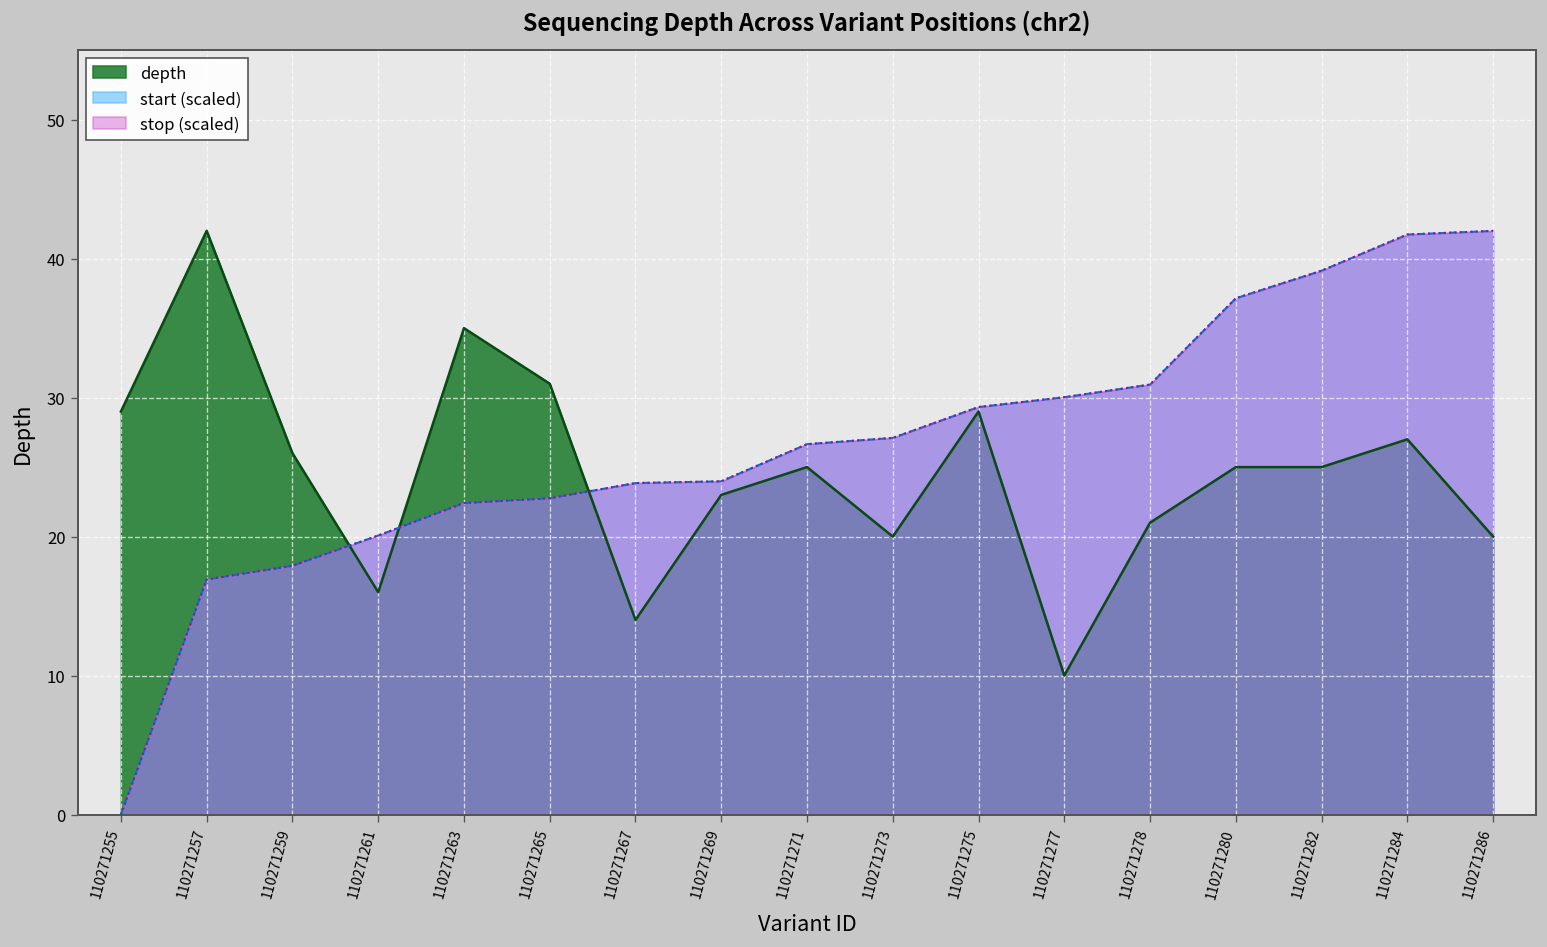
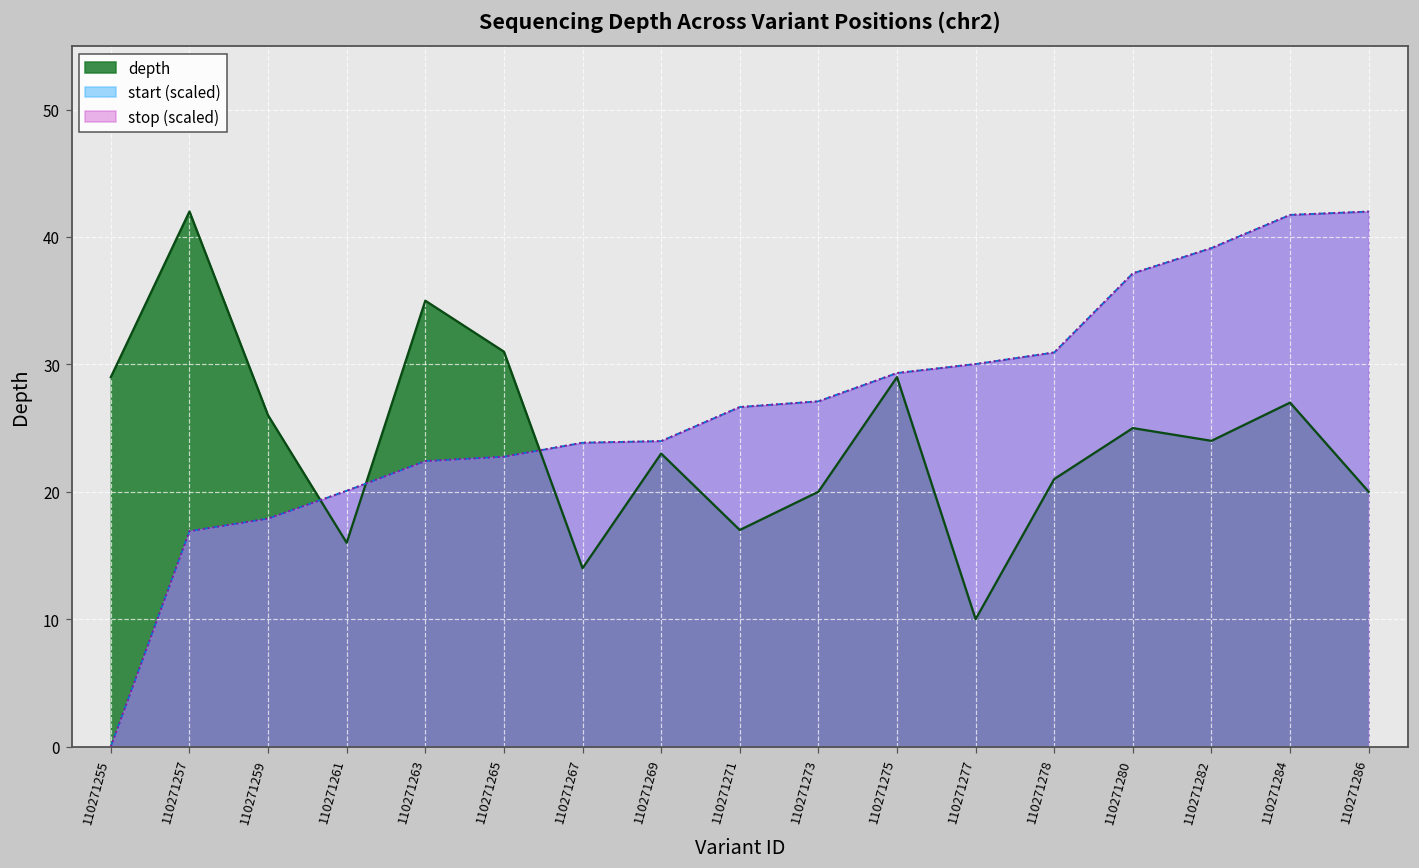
depth, 110271271: 25 -> 17
depth, 110271282: 25 -> 24
